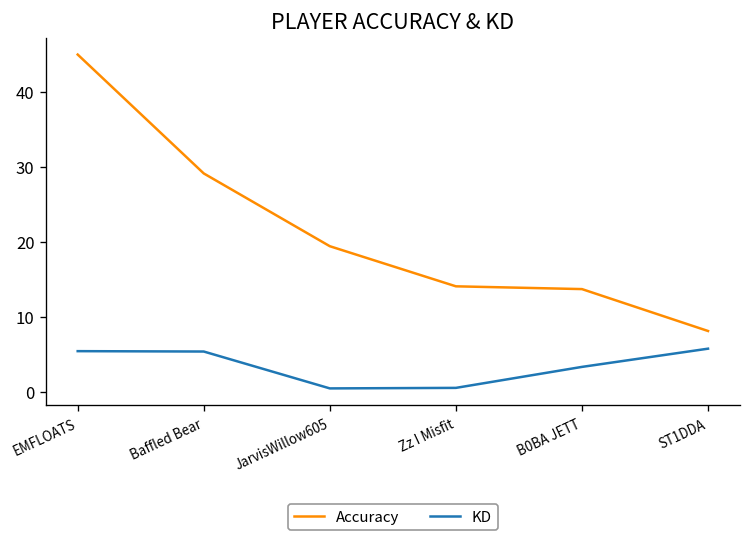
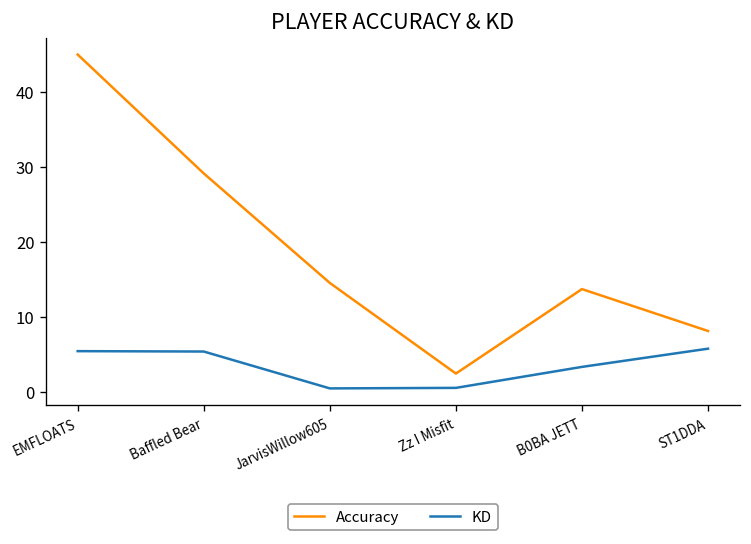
Accuracy, JarvisWillow605: 19 -> 15
Accuracy, Zz I Misfit: 14 -> 2
